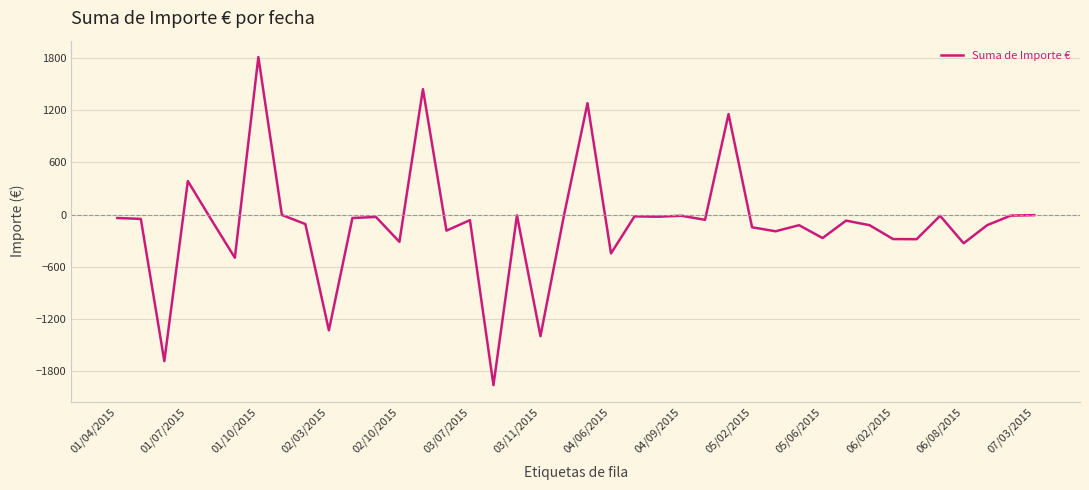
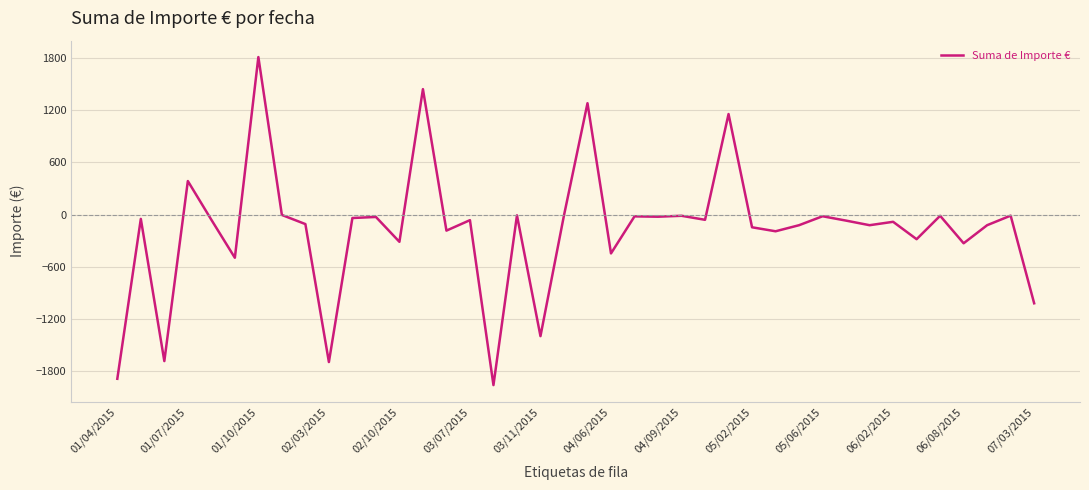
01/04/2015: 0 -> -1900
02/03/2015: -1300 -> -1700
05/06/2015: -300 -> 0
06/02/2015: -300 -> -100
07/03/2015: 0 -> -1000
